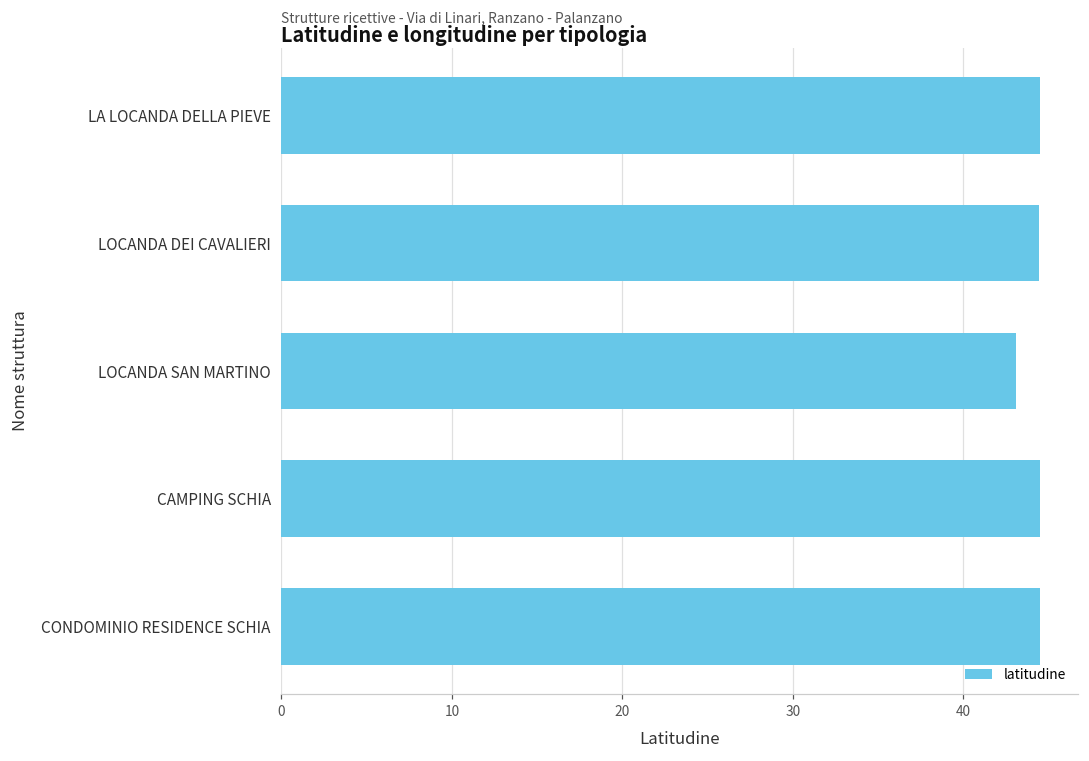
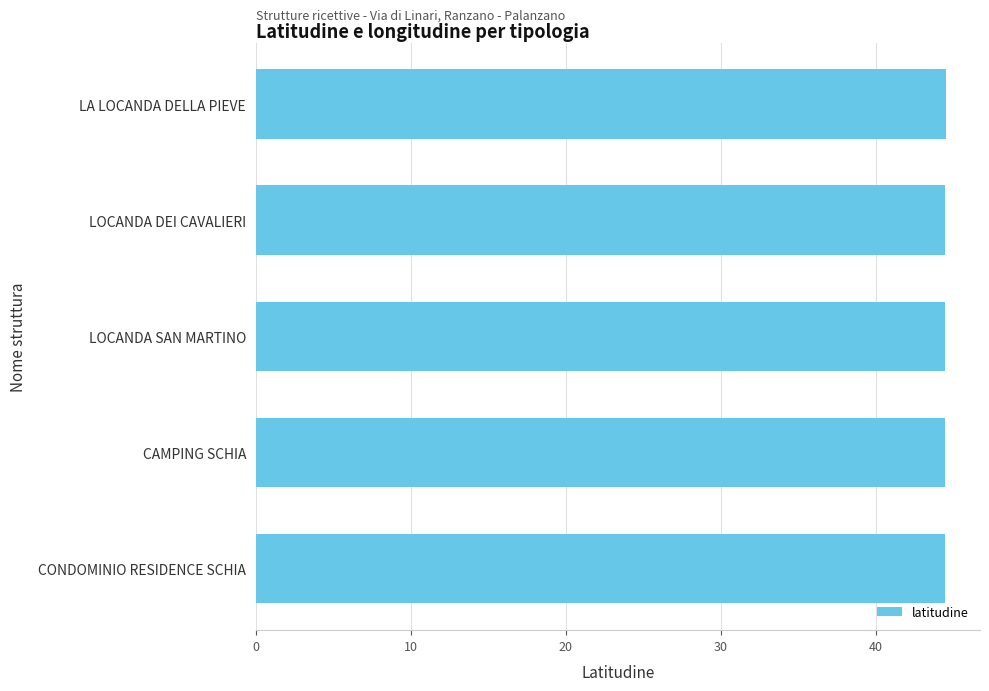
LOCANDA SAN MARTINO: 43.1 -> 44.4
